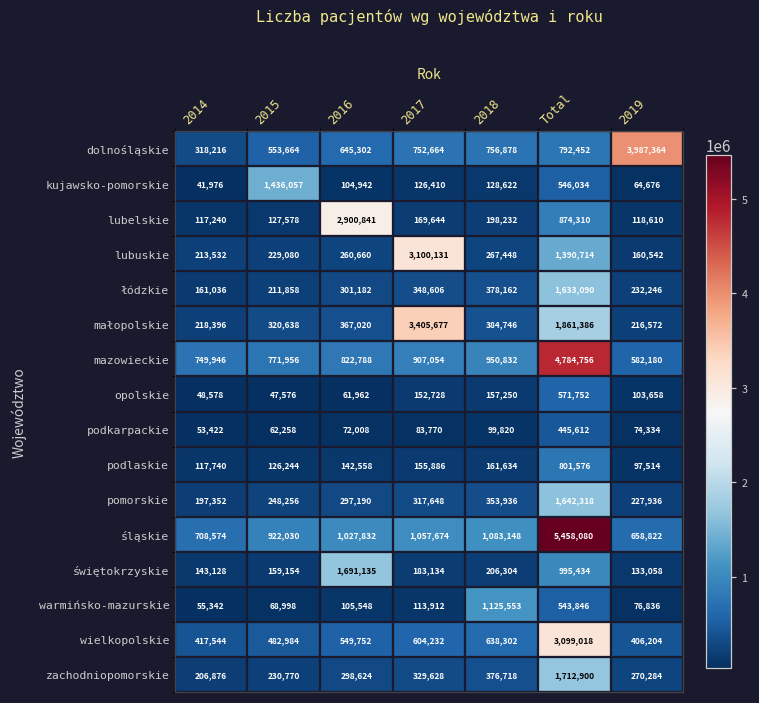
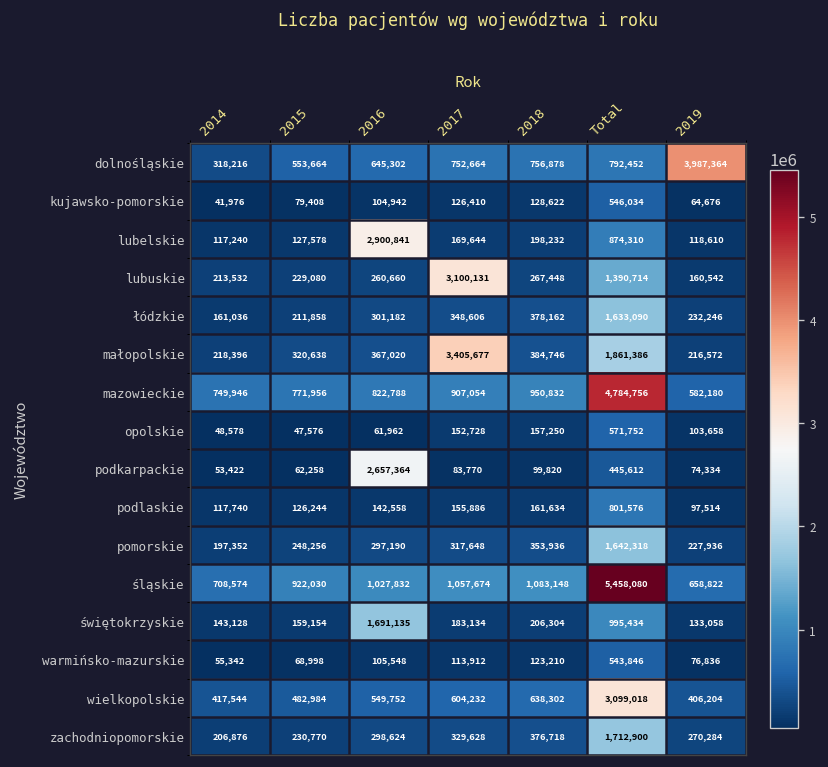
kujawsko-pomorskie, 2015: 1,436,057 -> 79,408
podkarpackie, 2016: 72,008 -> 2,657,364
warmińsko-mazurskie, 2018: 1,125,553 -> 123,210
